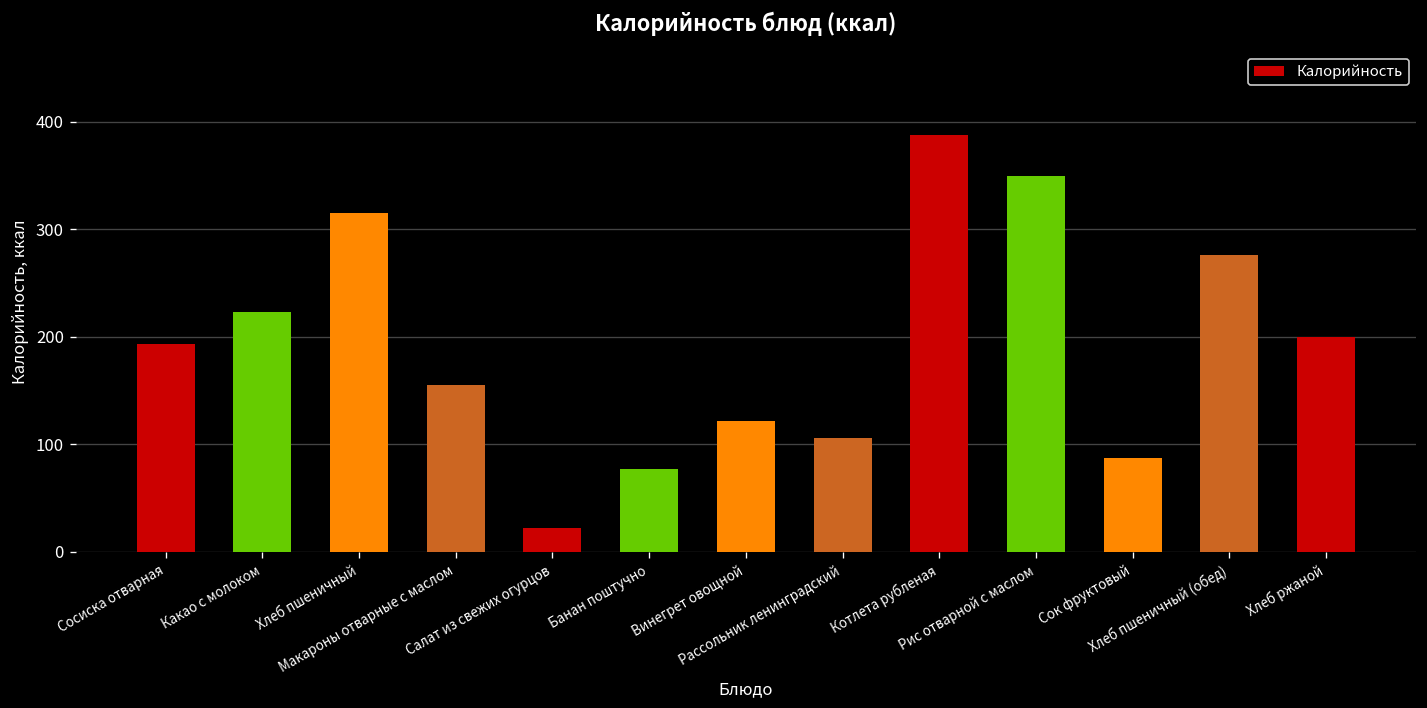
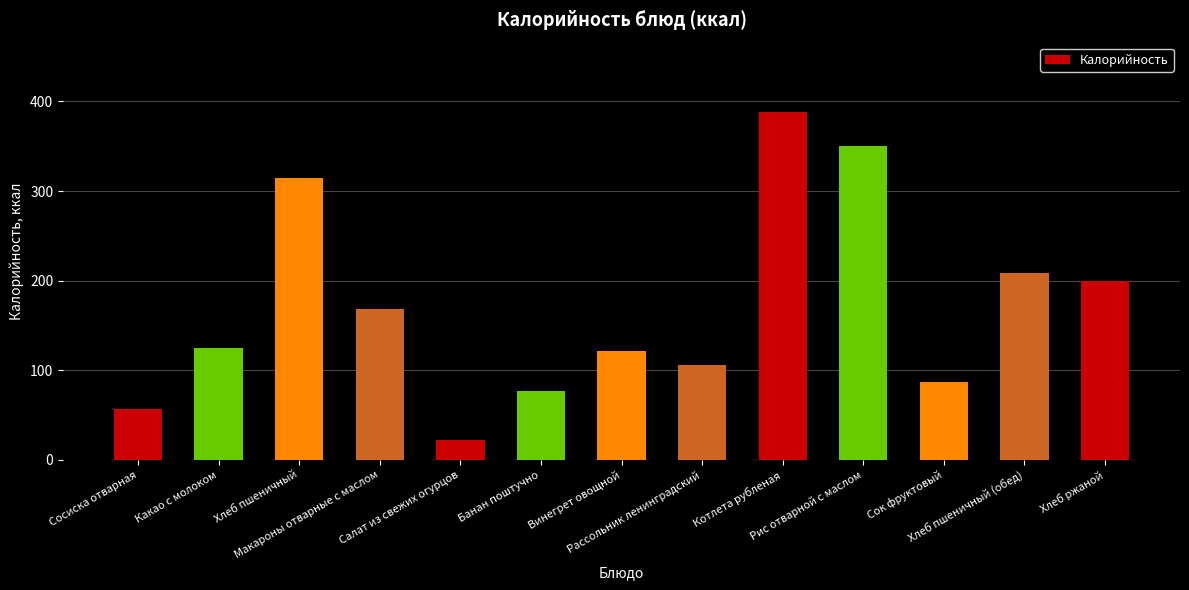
Сосиска отварная: 190 -> 60
Какао с молоком: 220 -> 130
Макароны отварные с маслом: 160 -> 170
Хлеб пшеничный (обед): 280 -> 210
